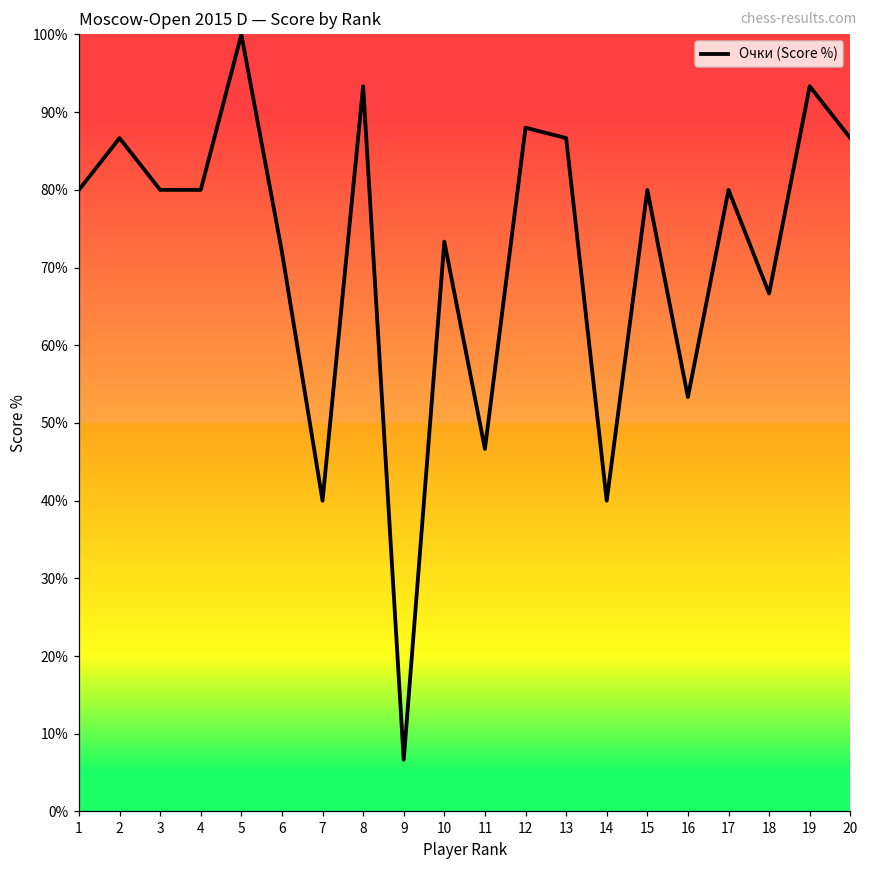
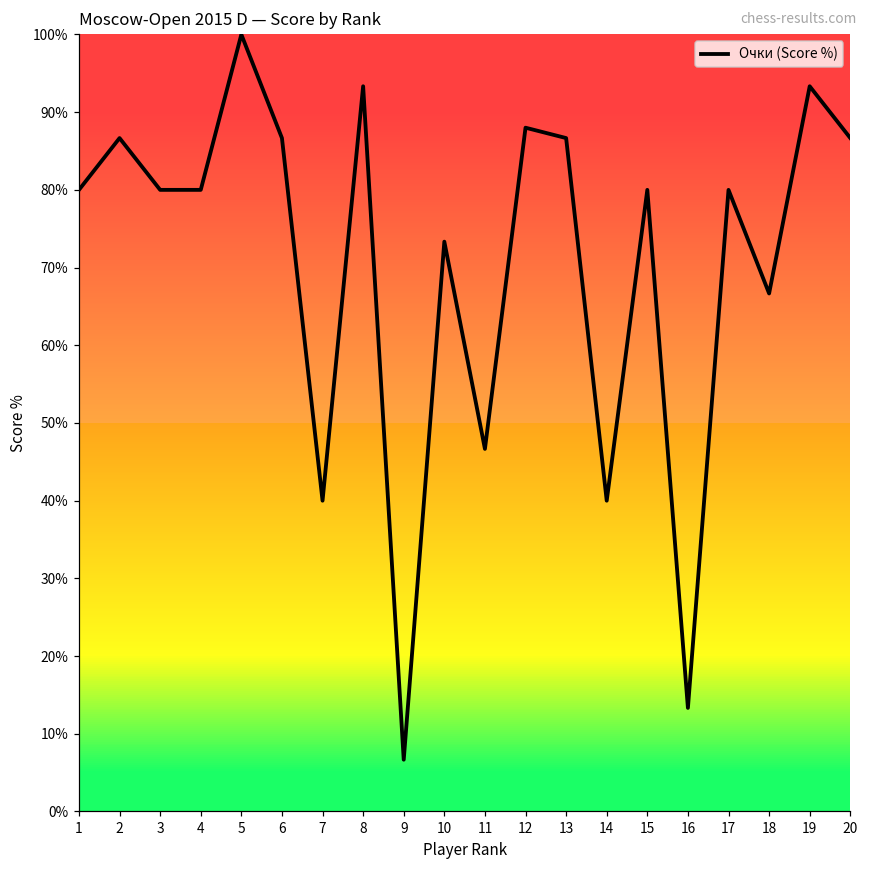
6: 72% -> 87%
16: 53% -> 13%
